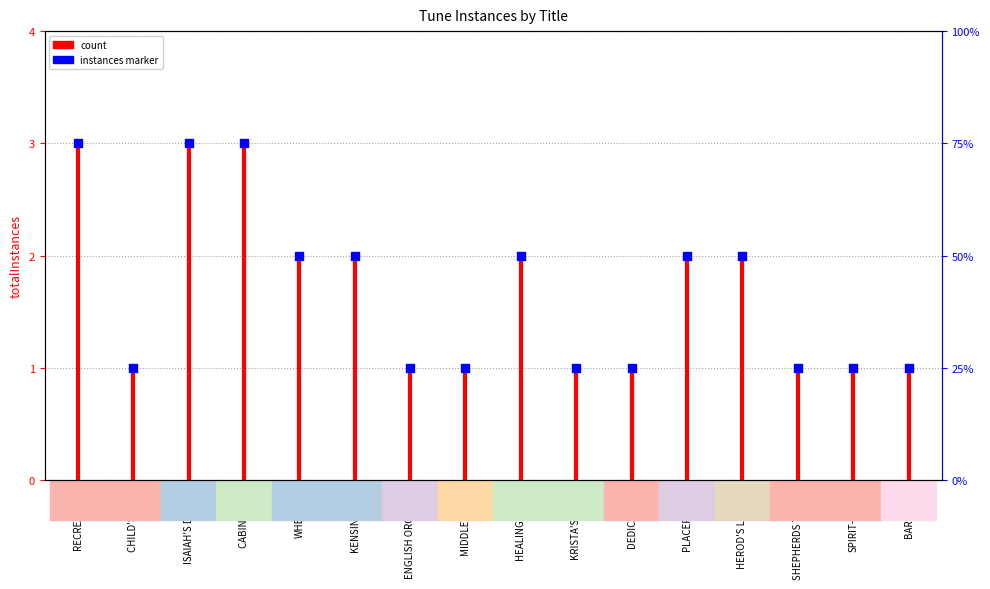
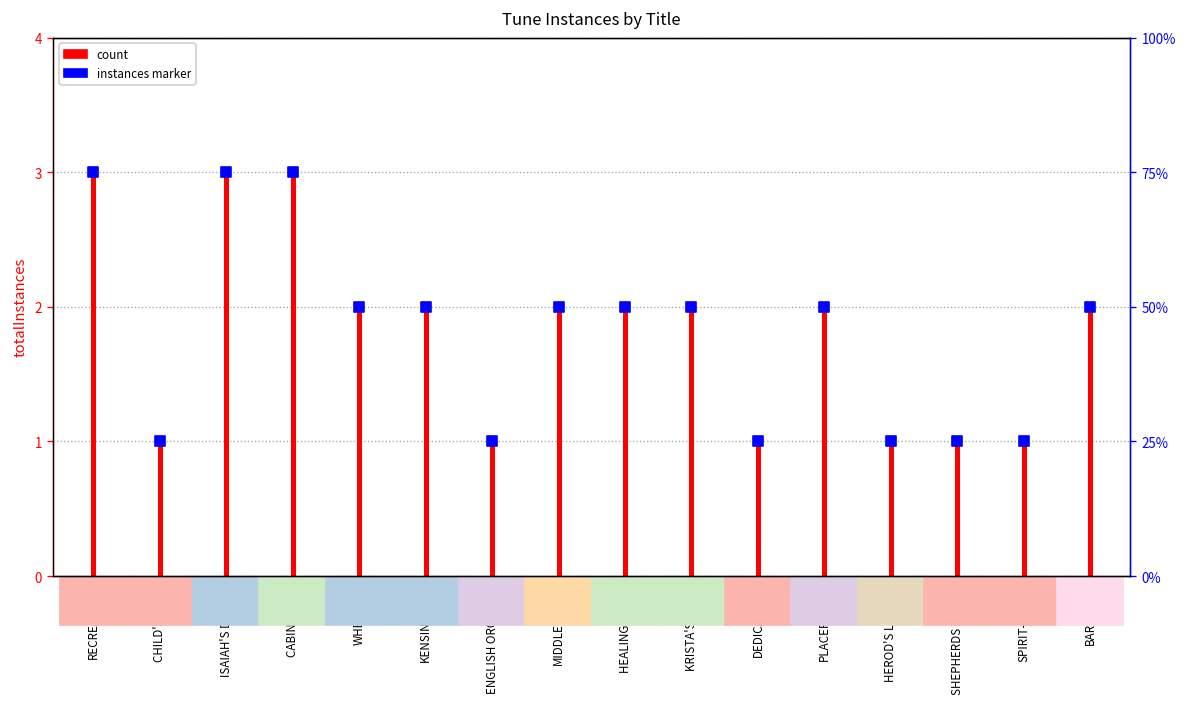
instances marker, MIDDLETOWN: 1 -> 2
instances marker, KRISTA'S TUNE: 1 -> 2
instances marker, HEROD'S LEGACY: 2 -> 1
instances marker, BARDSLEY: 1 -> 2
